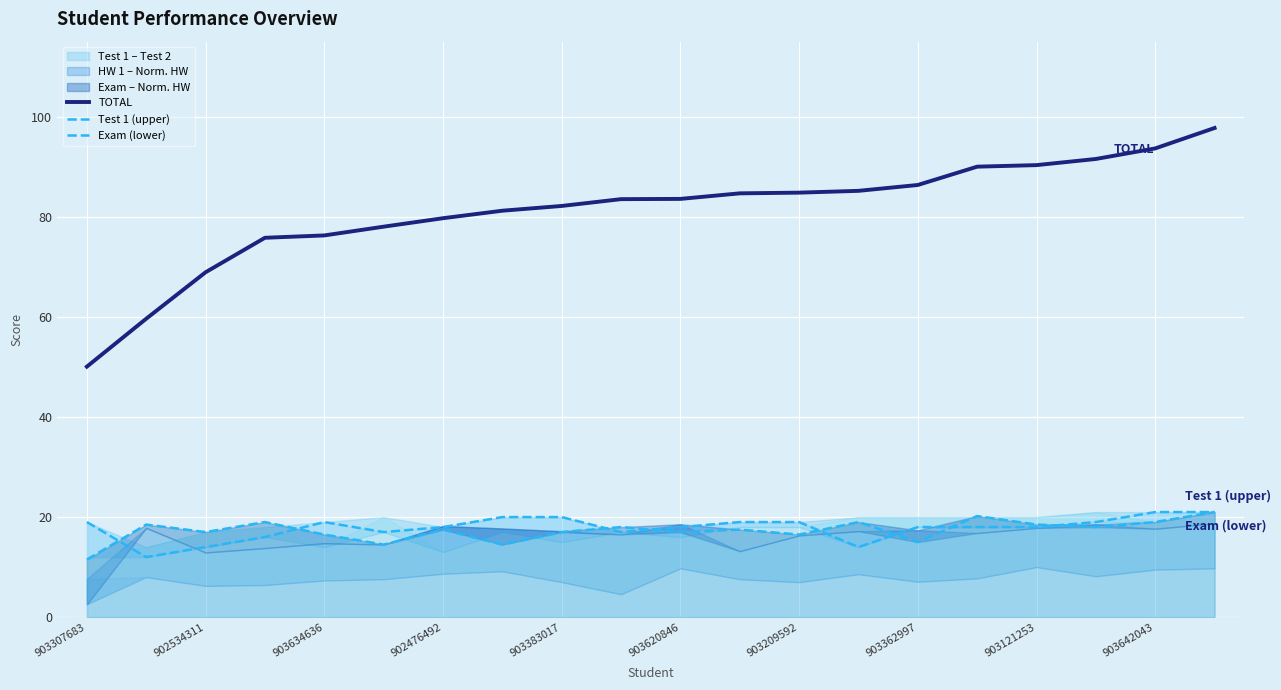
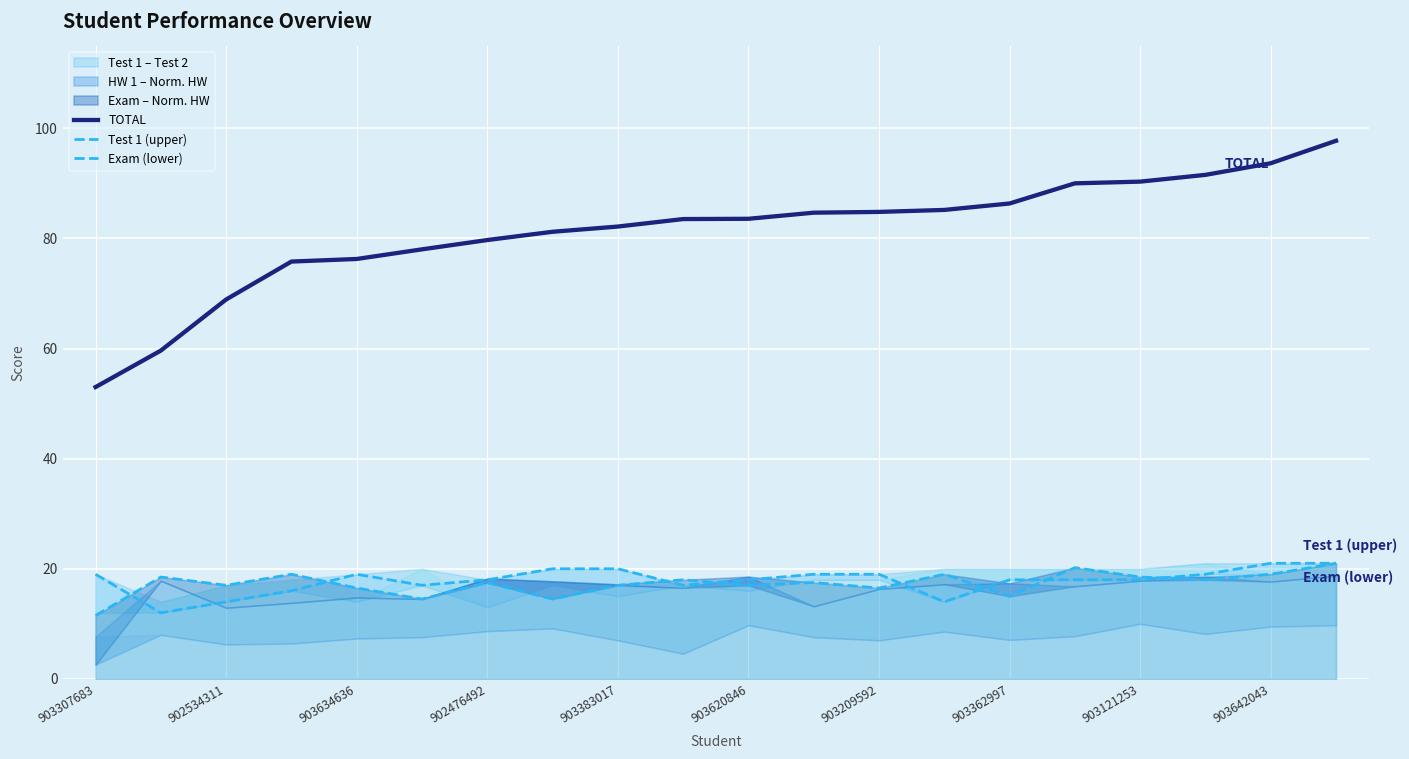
TOTAL, 903307683: 50 -> 53
